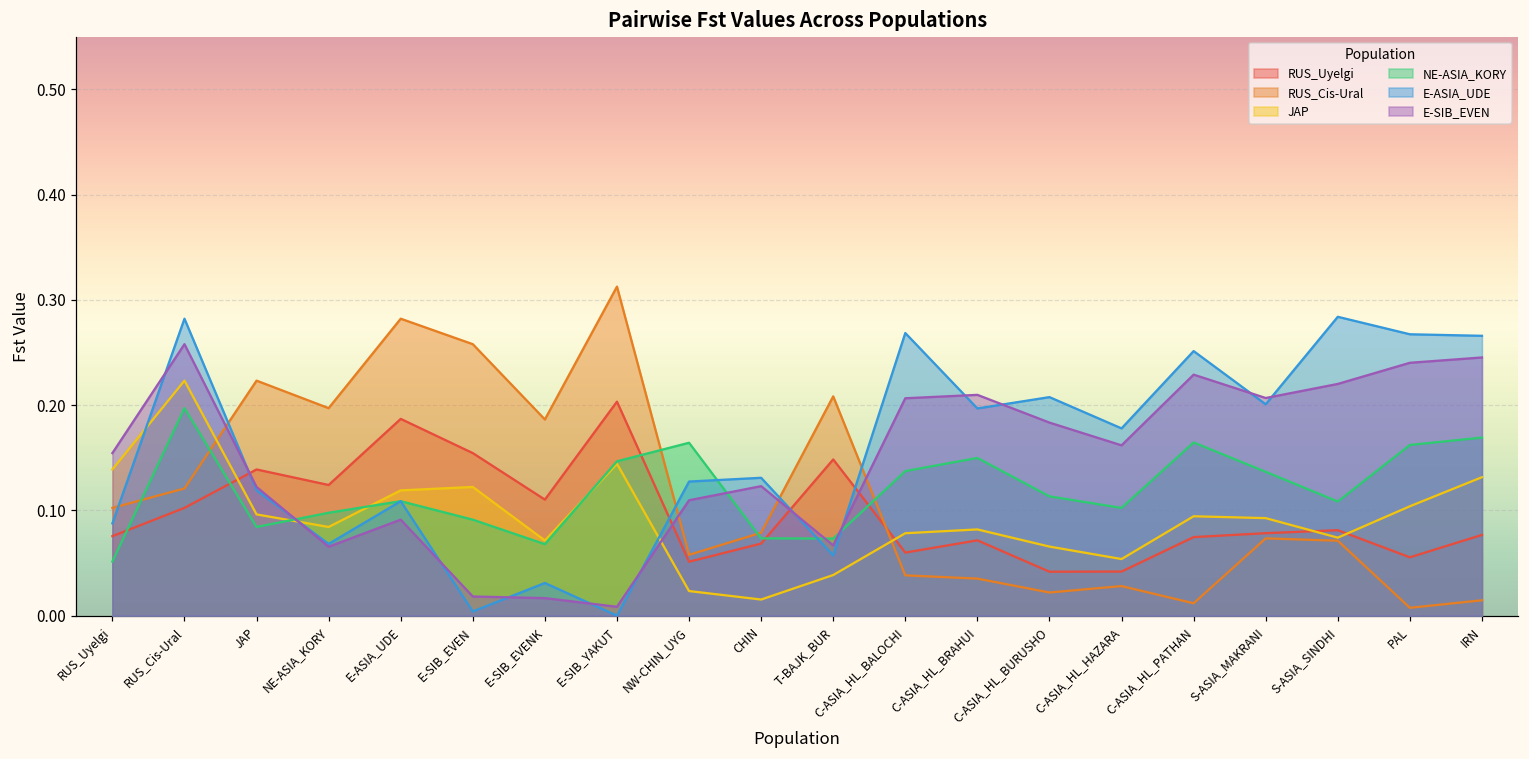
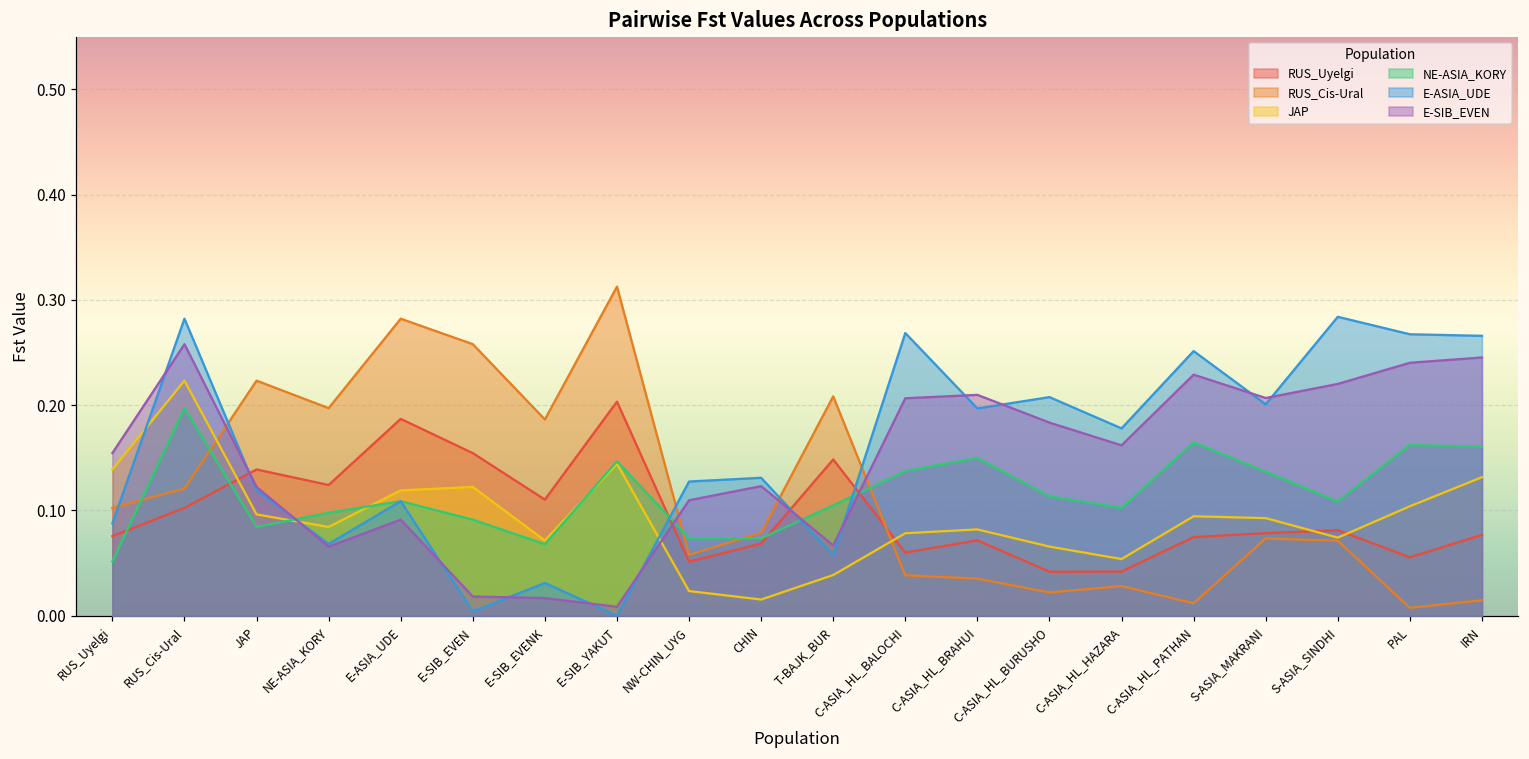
NE-ASIA_KORY, NW-CHIN_UYG: 0.16 -> 0.07
NE-ASIA_KORY, T-BAJK_BUR: 0.07 -> 0.10
NE-ASIA_KORY, IRN: 0.17 -> 0.16
